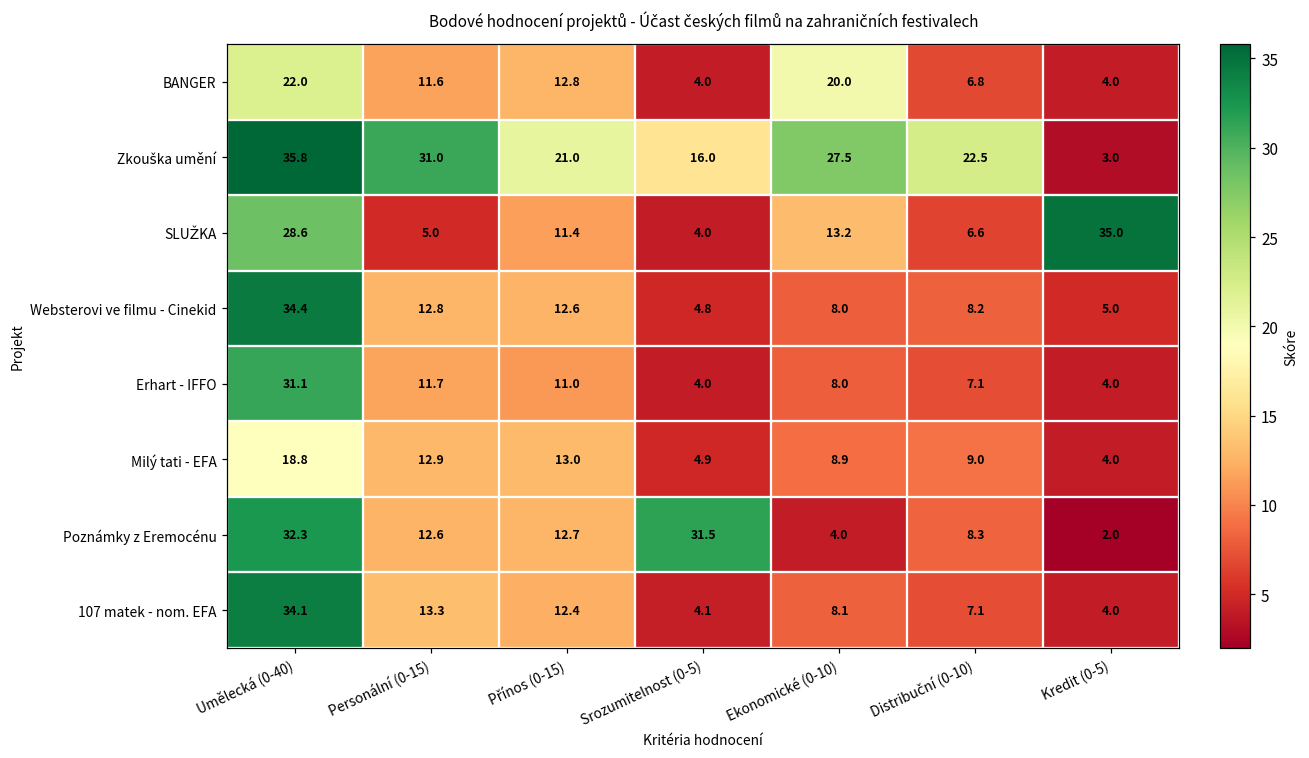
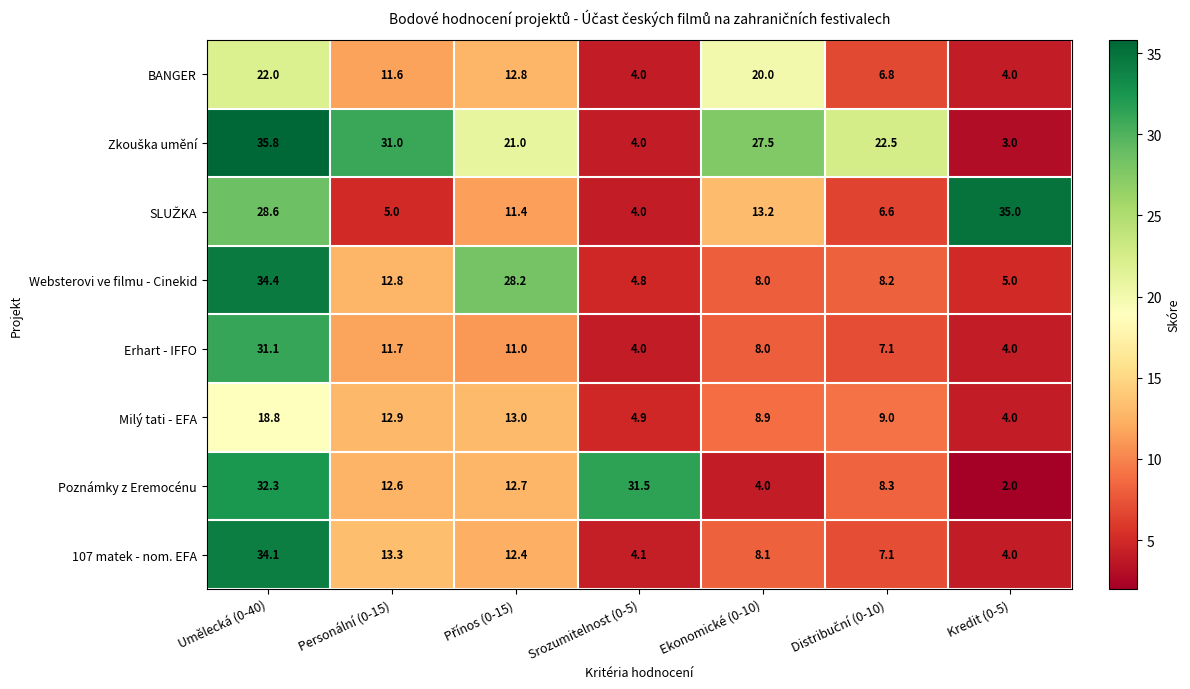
Zkouška umění, Srozumitelnost (0-5): 16.0 -> 4.0
Websterovi ve filmu - Cinekid, Přínos (0-15): 12.6 -> 28.2
